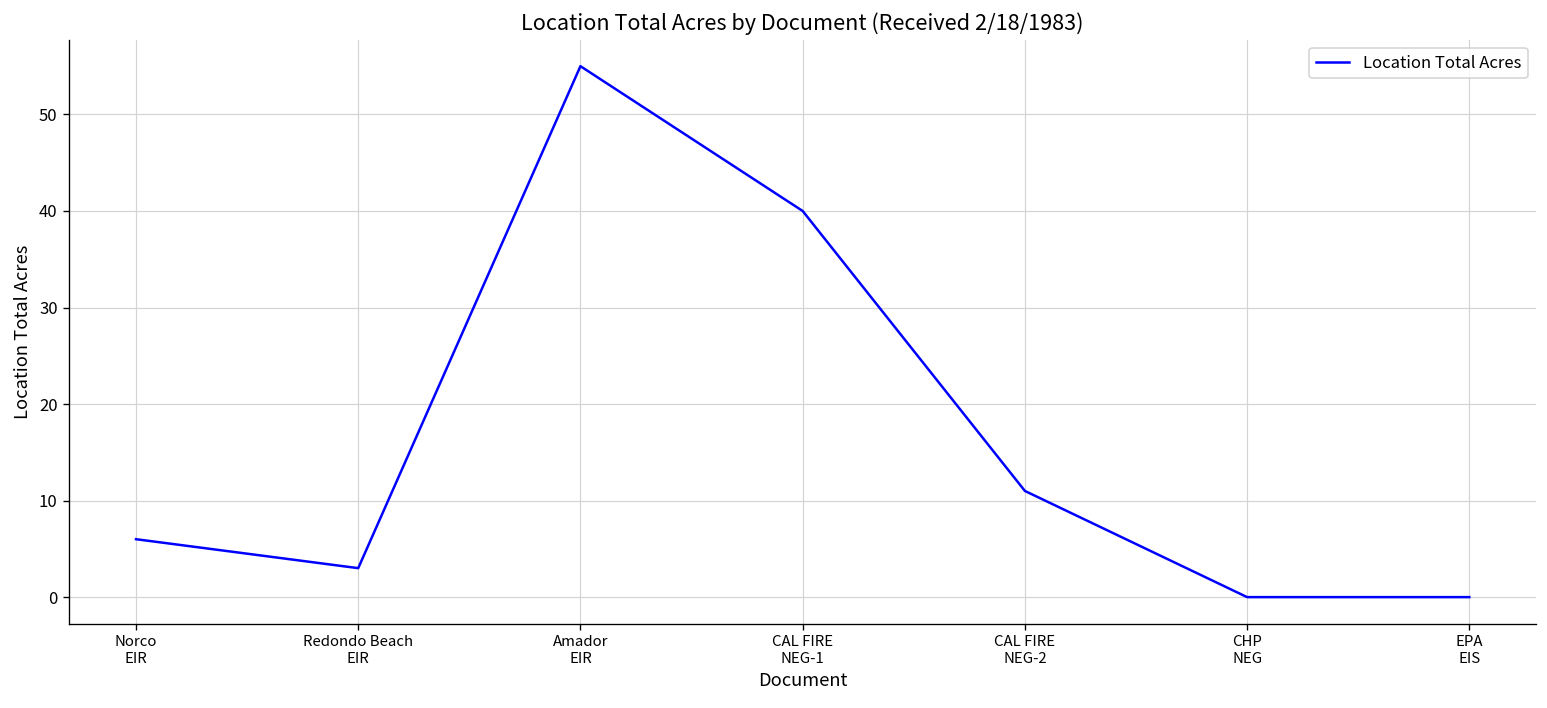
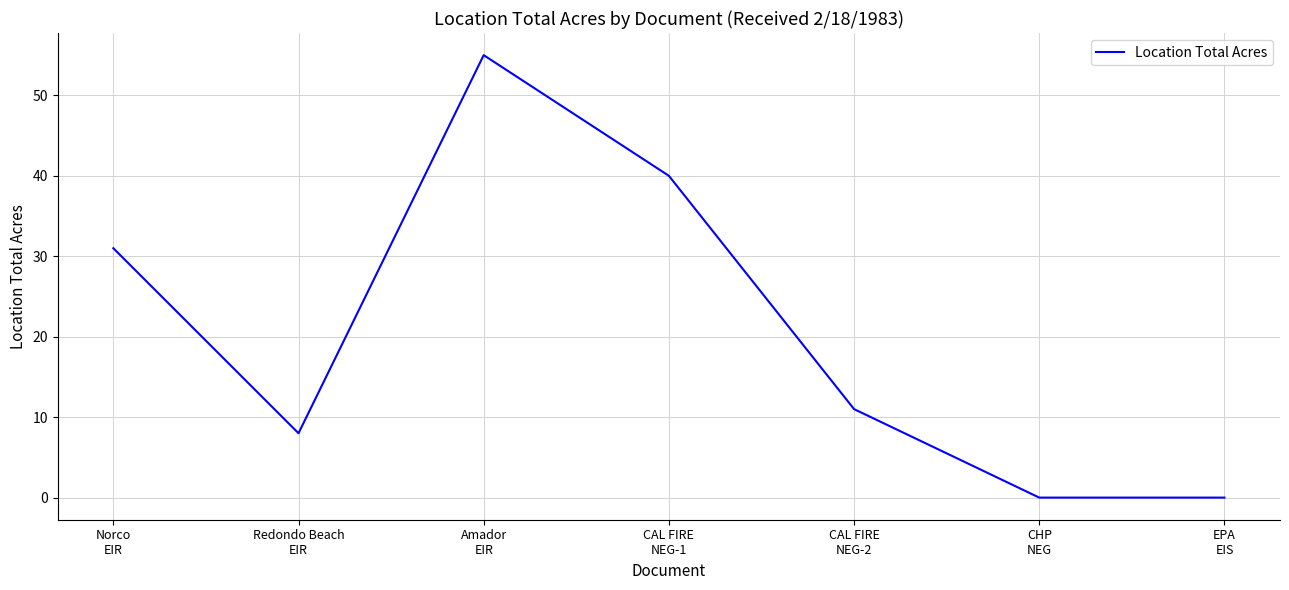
Norco EIR: 6 -> 31
Redondo Beach EIR: 3 -> 8
